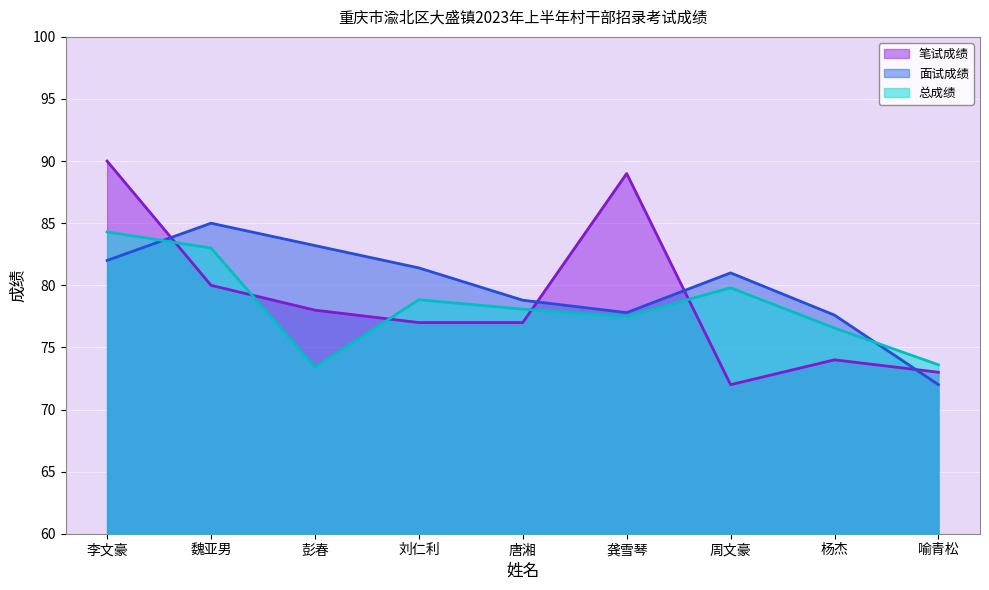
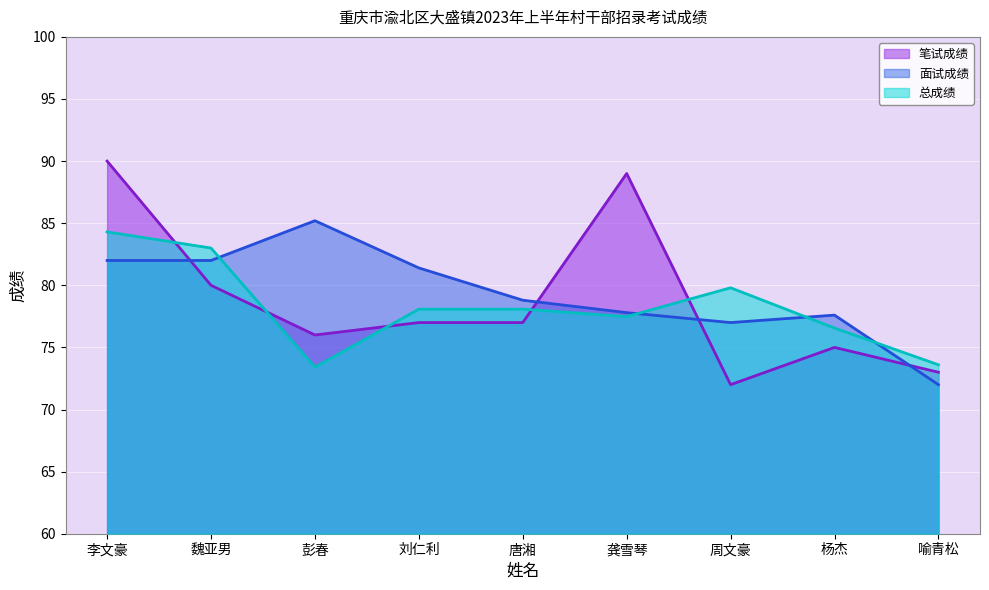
面试成绩, 魏亚男: 85 -> 82
笔试成绩, 彭春: 78 -> 76
面试成绩, 彭春: 83.2 -> 85.2
总成绩, 刘仁利: 78.8 -> 78.1
面试成绩, 周文豪: 81 -> 77
笔试成绩, 杨杰: 74 -> 75
